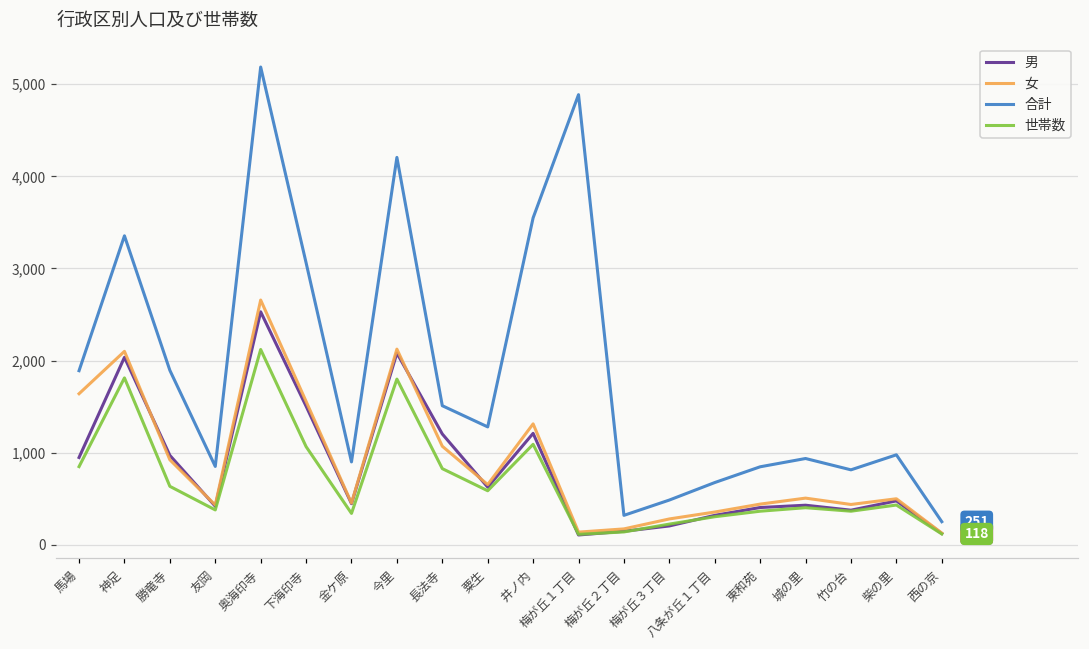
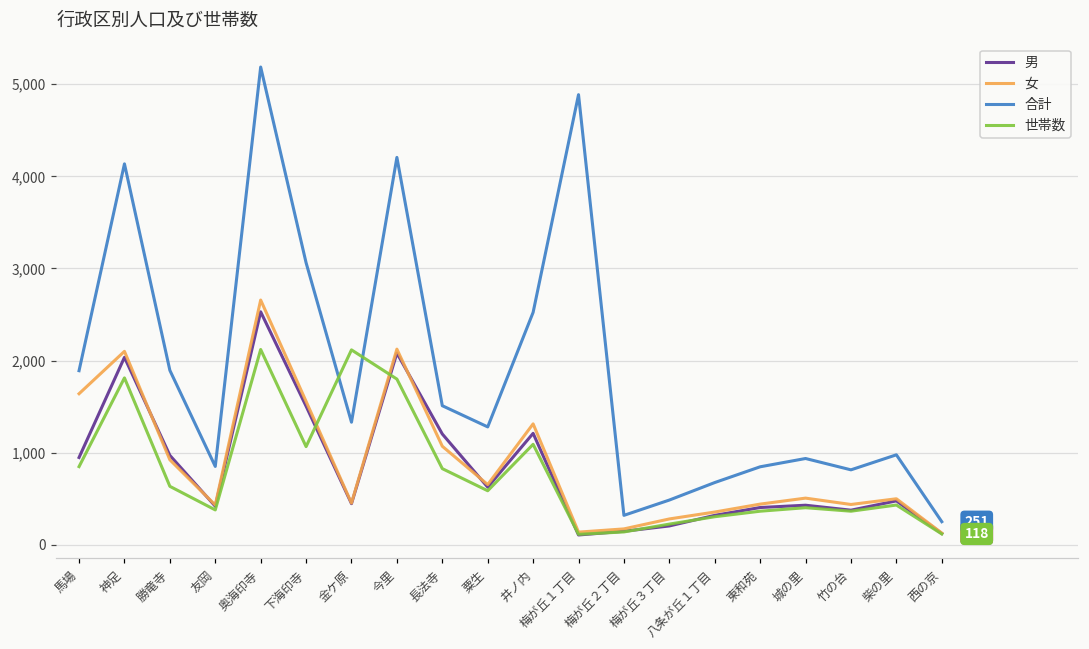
合計, 神足: 3,400 -> 4,100
合計, 金ケ原: 900 -> 1,300
世帯数, 金ケ原: 300 -> 2,100
合計, 井ノ内: 3,500 -> 2,500
